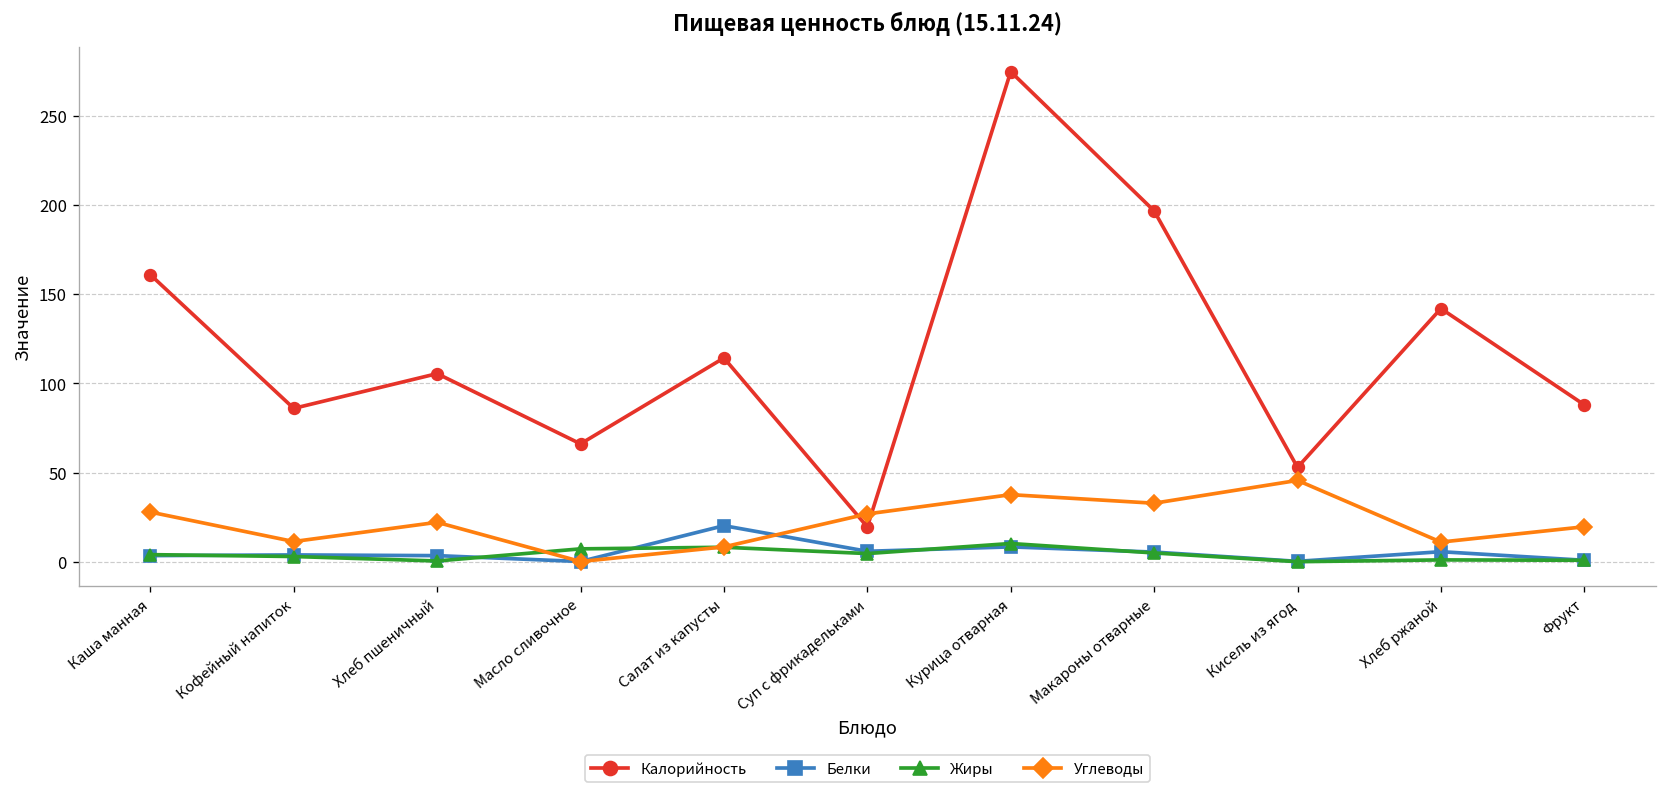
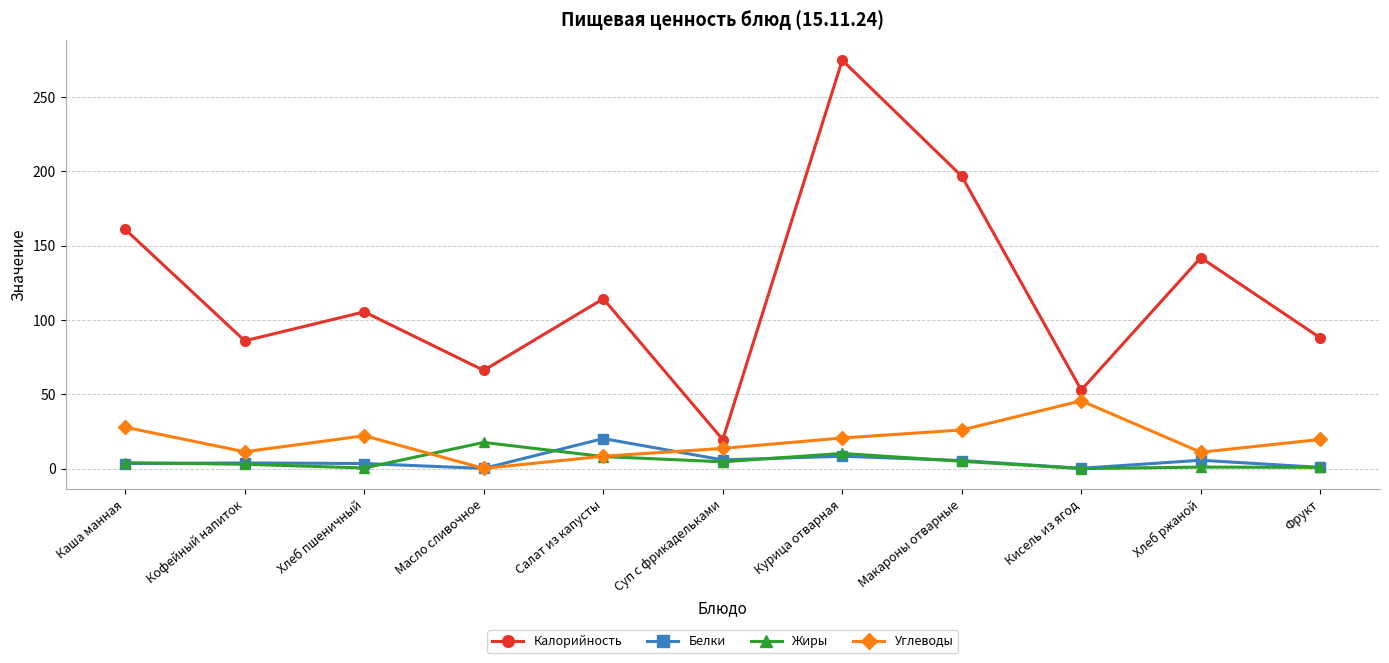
Жиры, Масло сливочное: 7 -> 18
Углеводы, Суп с фрикадельками: 27 -> 14
Углеводы, Курица отварная: 38 -> 21
Углеводы, Макароны отварные: 33 -> 26
